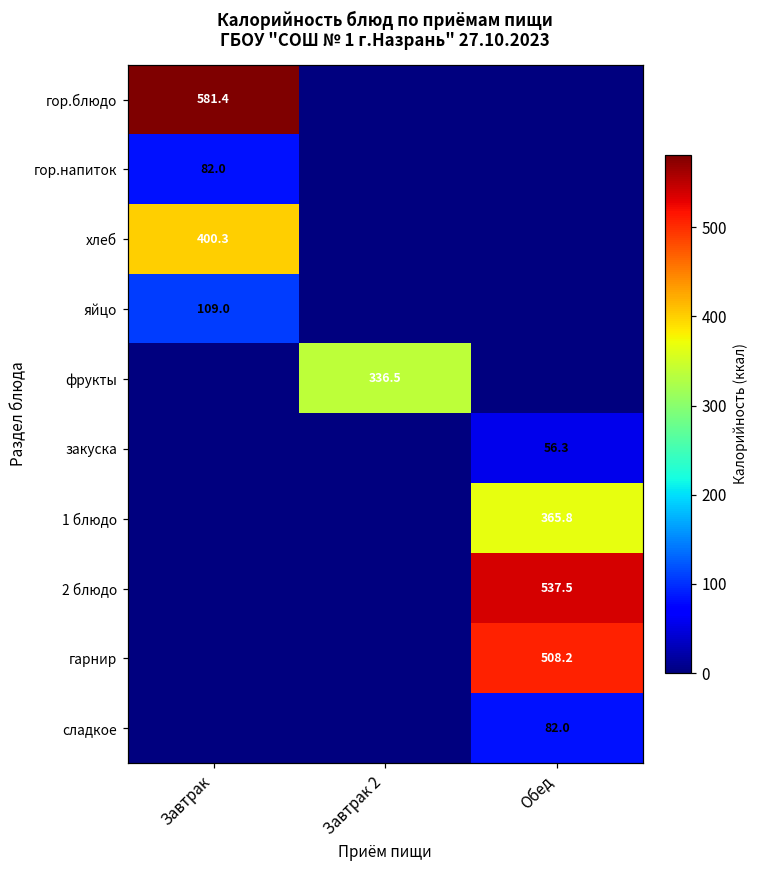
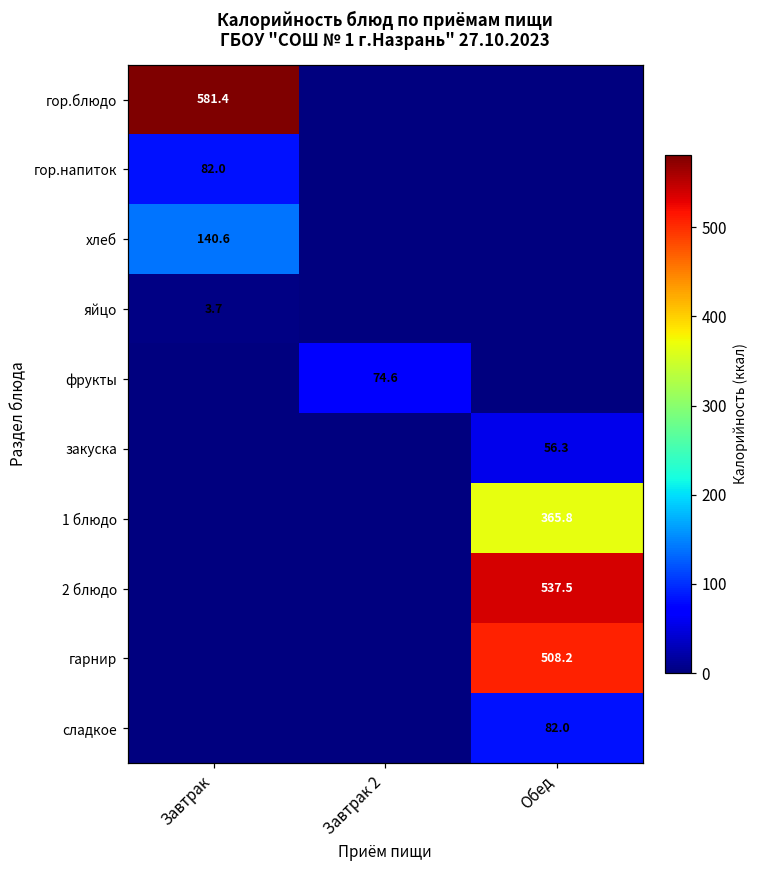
хлеб, Завтрак: 400.3 -> 140.6
яйцо, Завтрак: 109.0 -> 3.7
фрукты, Завтрак 2: 336.5 -> 74.6
